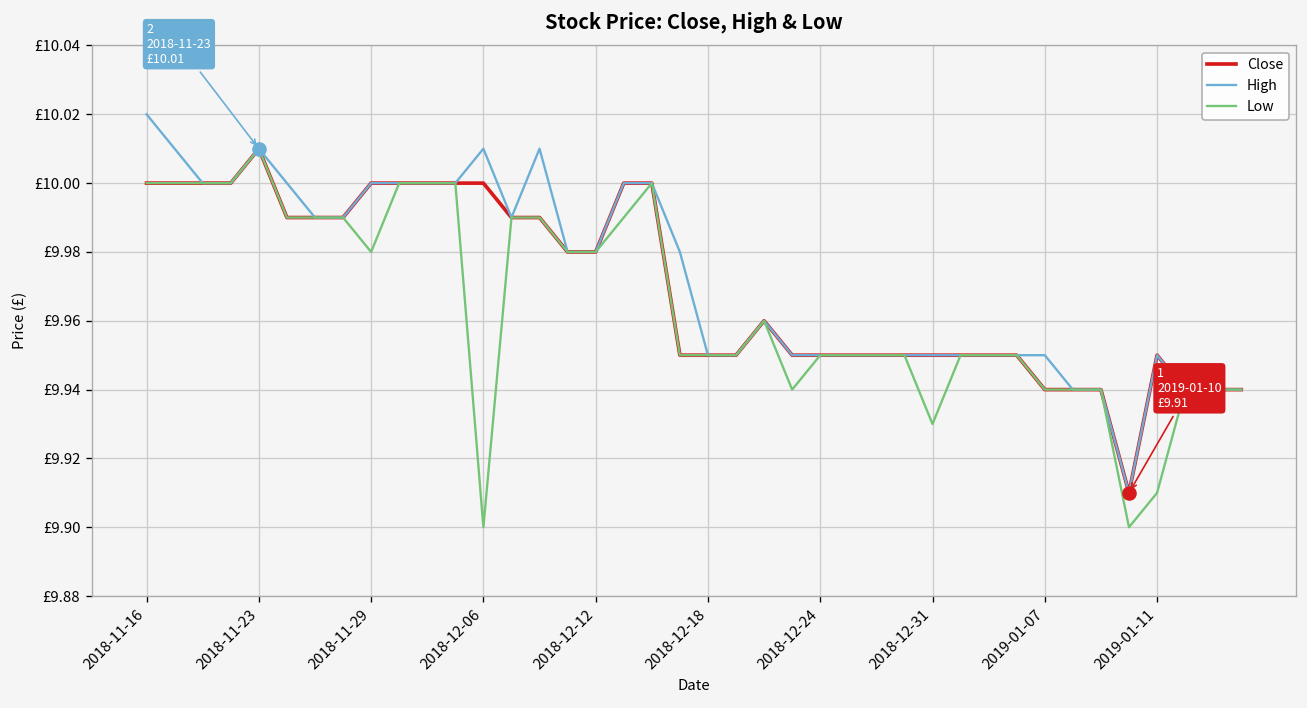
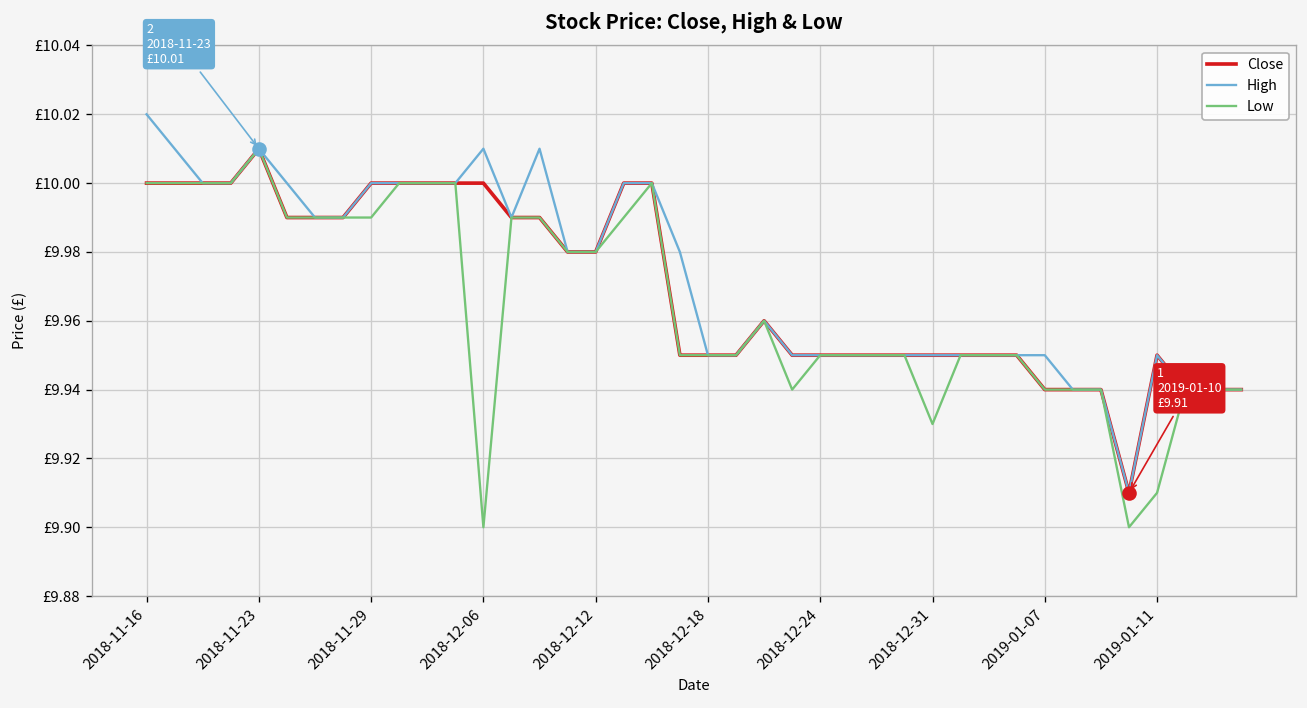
Low, 2018-11-29: £9.98 -> £9.99
